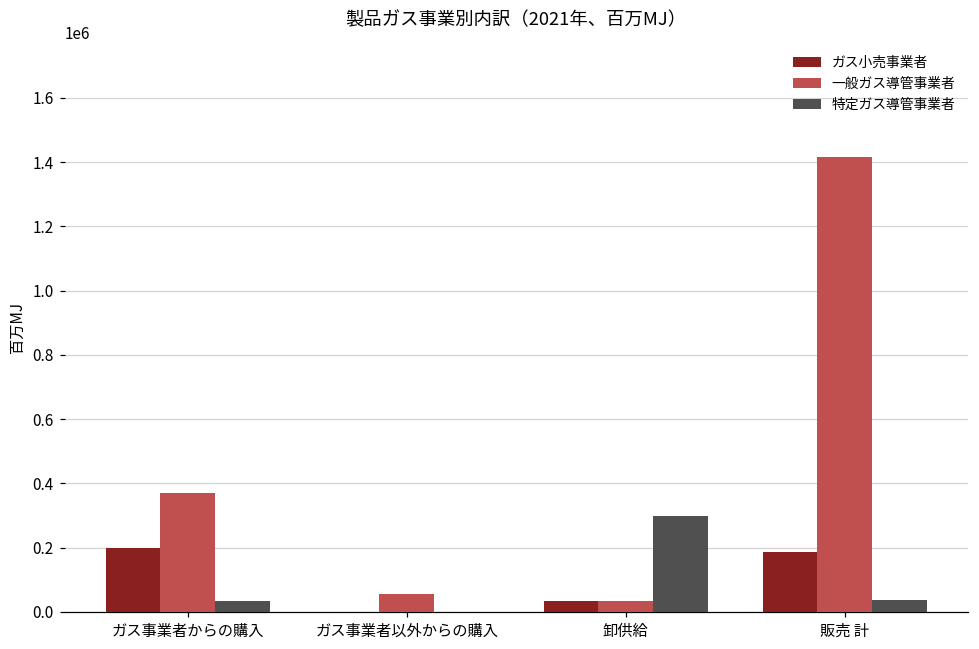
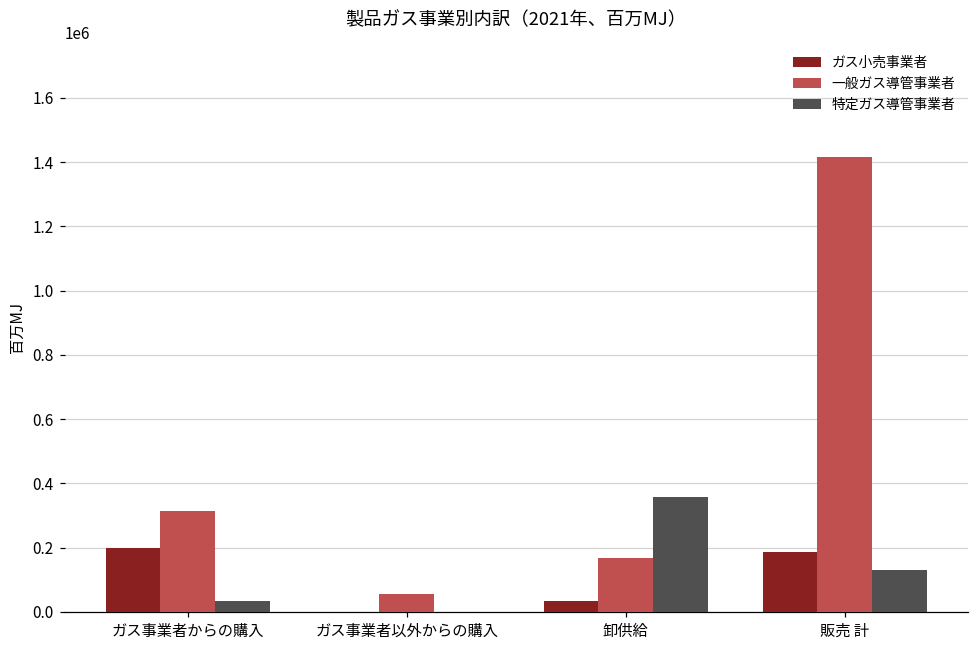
一般ガス導管事業者, ガス事業者からの購入: 370000 -> 310000
一般ガス導管事業者, 卸供給: 30000 -> 170000
特定ガス導管事業者, 卸供給: 300000 -> 360000
特定ガス導管事業者, 販売 計: 40000 -> 130000
